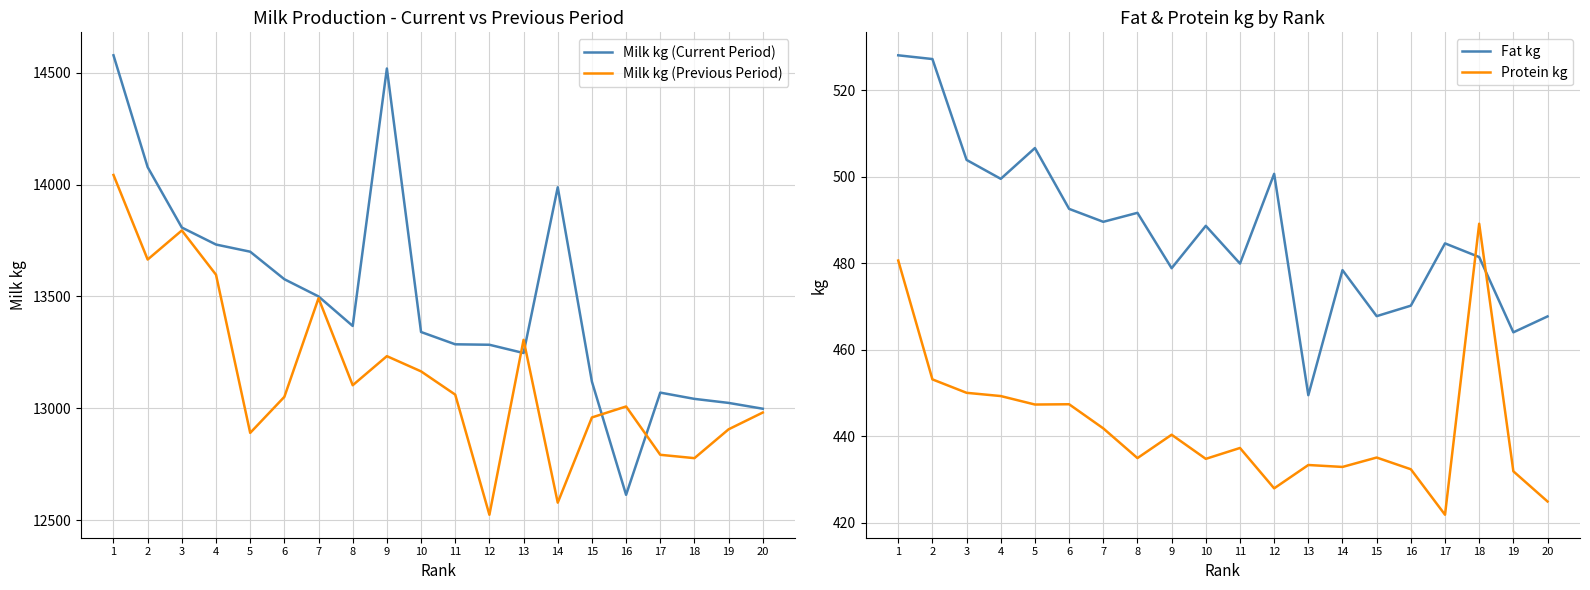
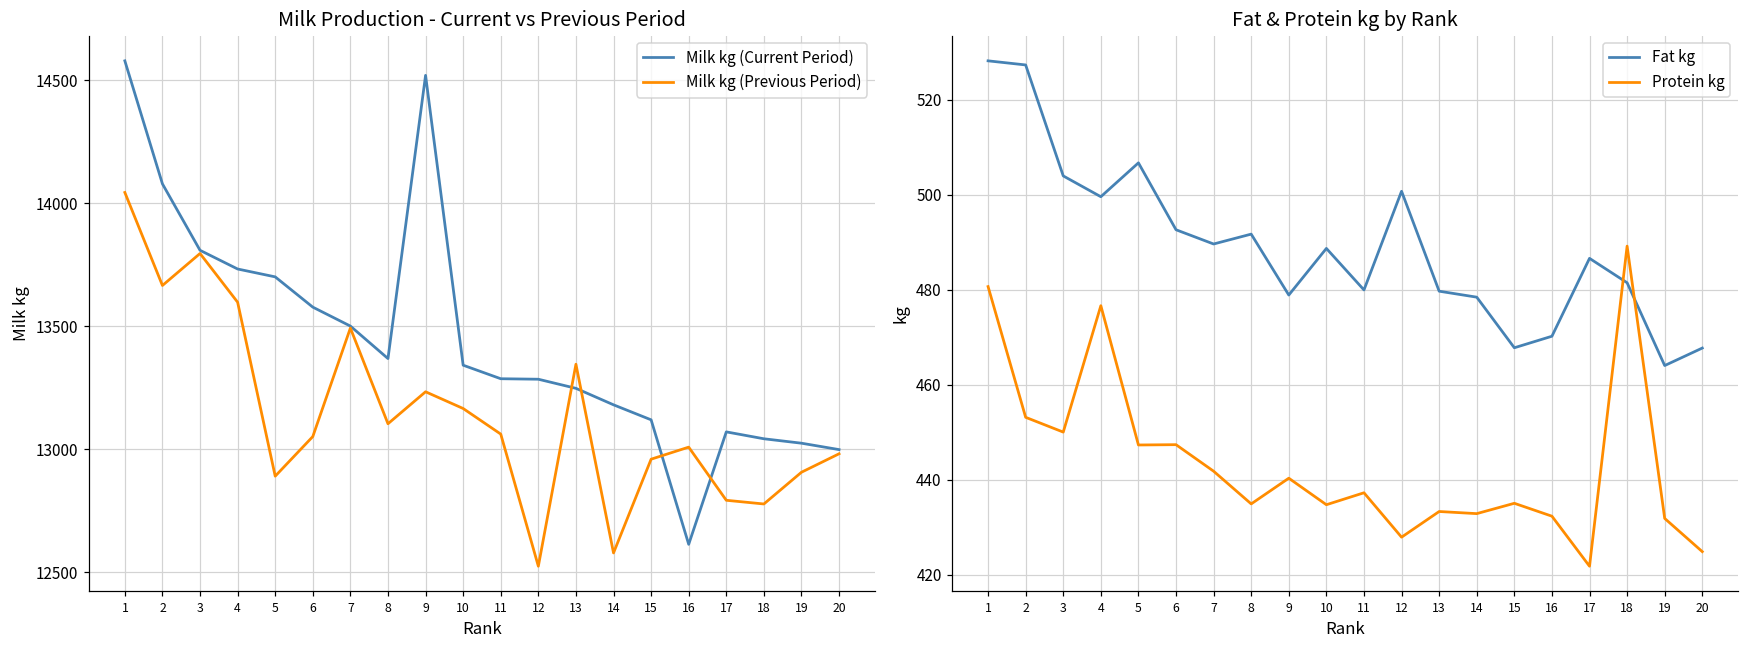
Milk Production - Current vs Previous Period, Milk kg (Previous Period), 13: 13310 -> 13350
Milk Production - Current vs Previous Period, Milk kg (Current Period), 14: 13990 -> 13180
Fat & Protein kg by Rank, Protein kg, 4: 449 -> 477
Fat & Protein kg by Rank, Fat kg, 13: 449 -> 480
Fat & Protein kg by Rank, Fat kg, 17: 485 -> 487
